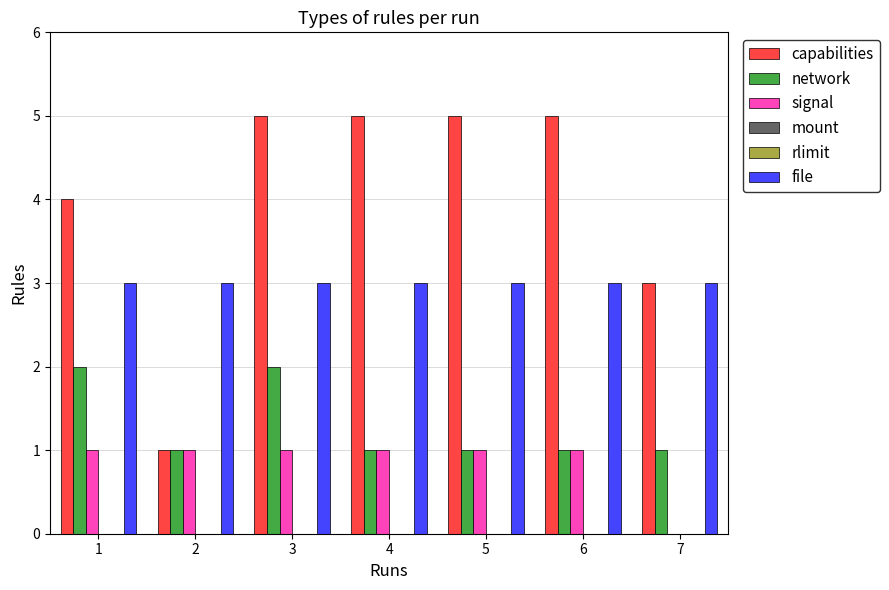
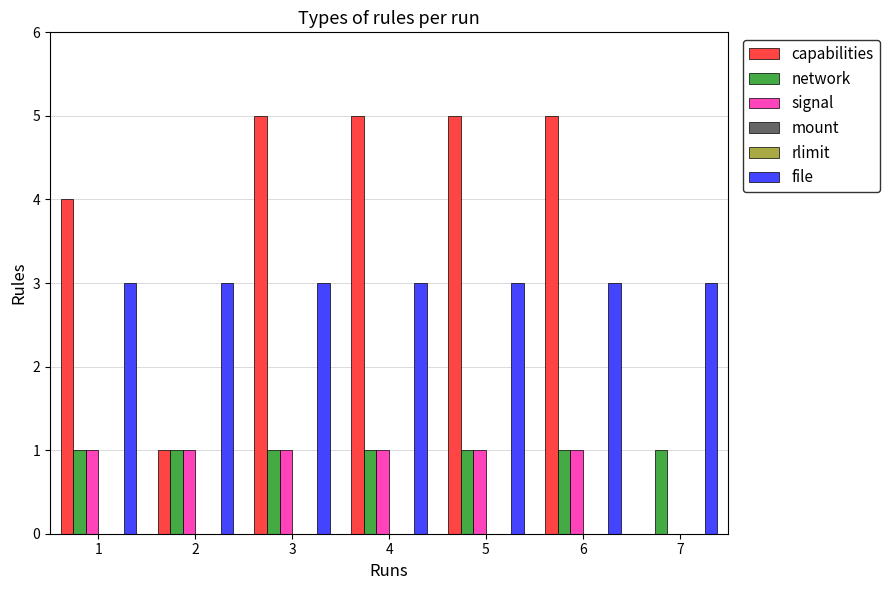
network, 1: 2 -> 1
network, 3: 2 -> 1
capabilities, 7: 3 -> 0
